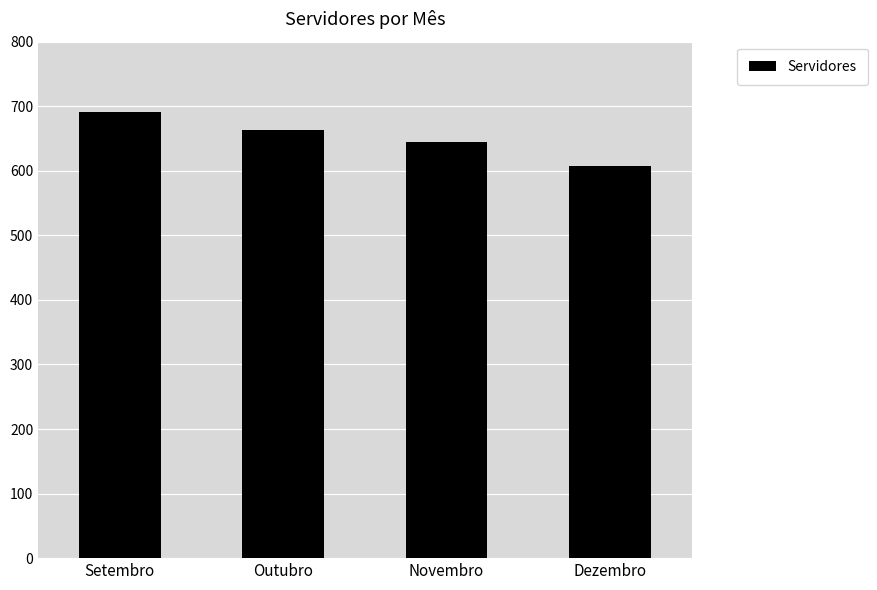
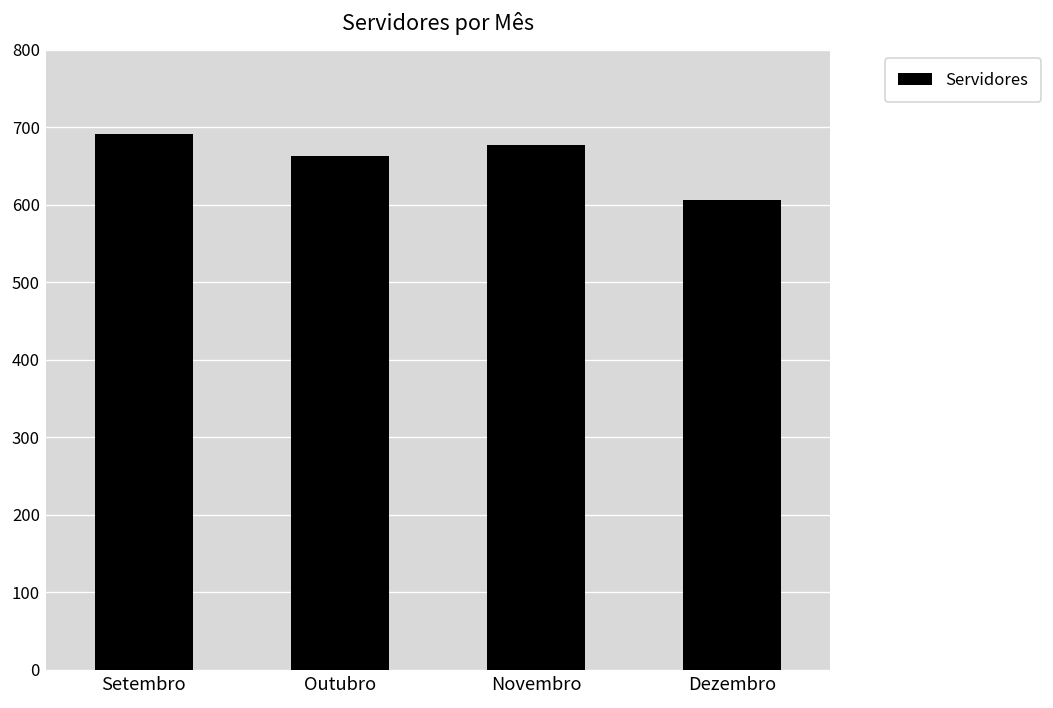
Novembro: 640 -> 680
